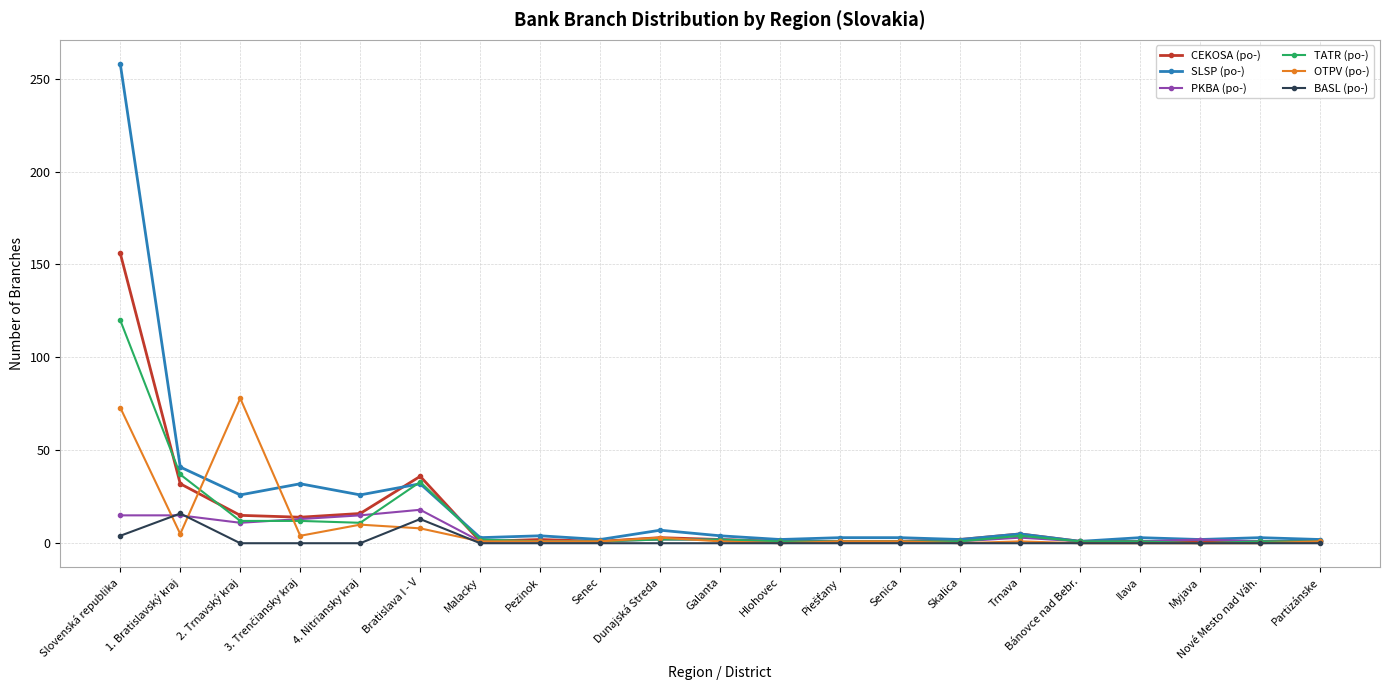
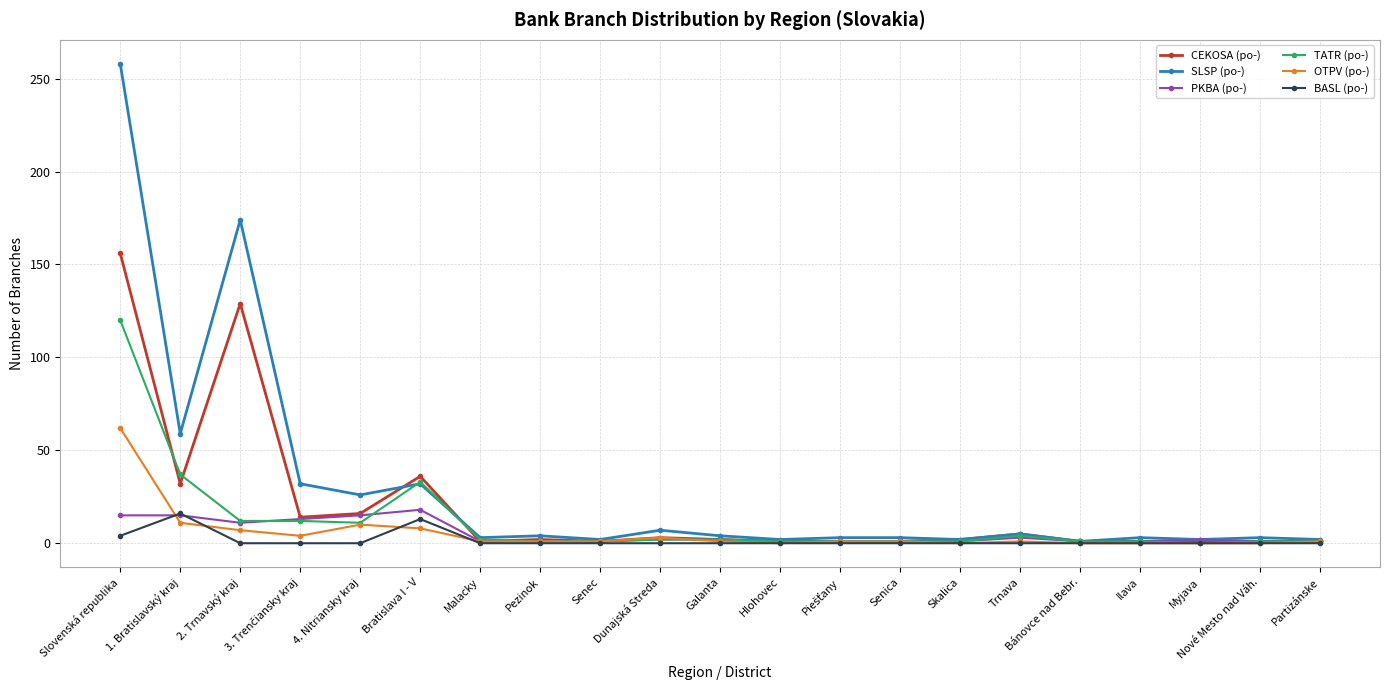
OTPV (po-), Slovenská republika: 73 -> 62
SLSP (po-), 1. Bratislavský kraj: 41 -> 59
OTPV (po-), 1. Bratislavský kraj: 5 -> 11
CEKOSA (po-), 2. Trnavský kraj: 15 -> 129
SLSP (po-), 2. Trnavský kraj: 26 -> 174
OTPV (po-), 2. Trnavský kraj: 78 -> 7
